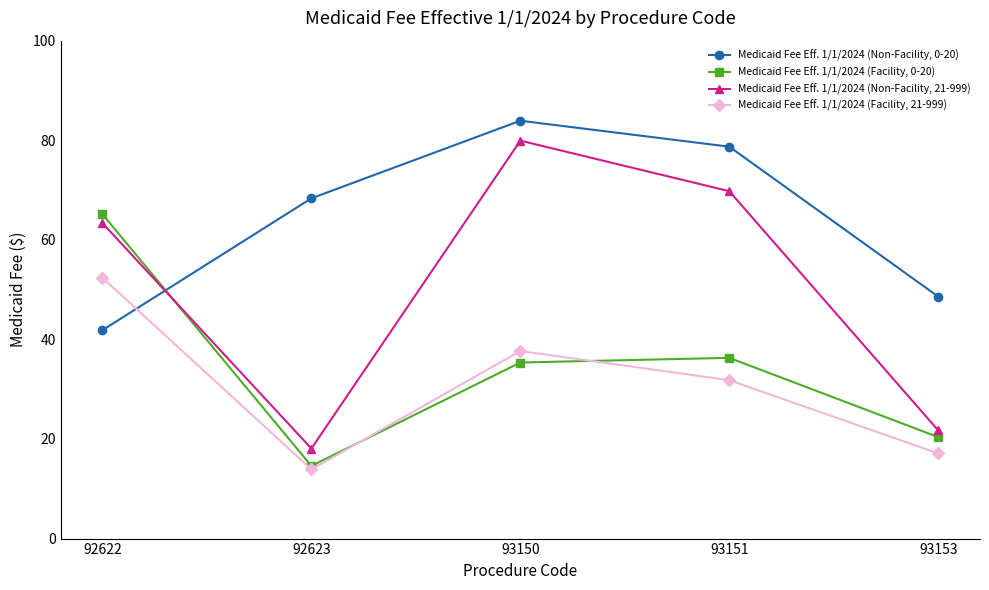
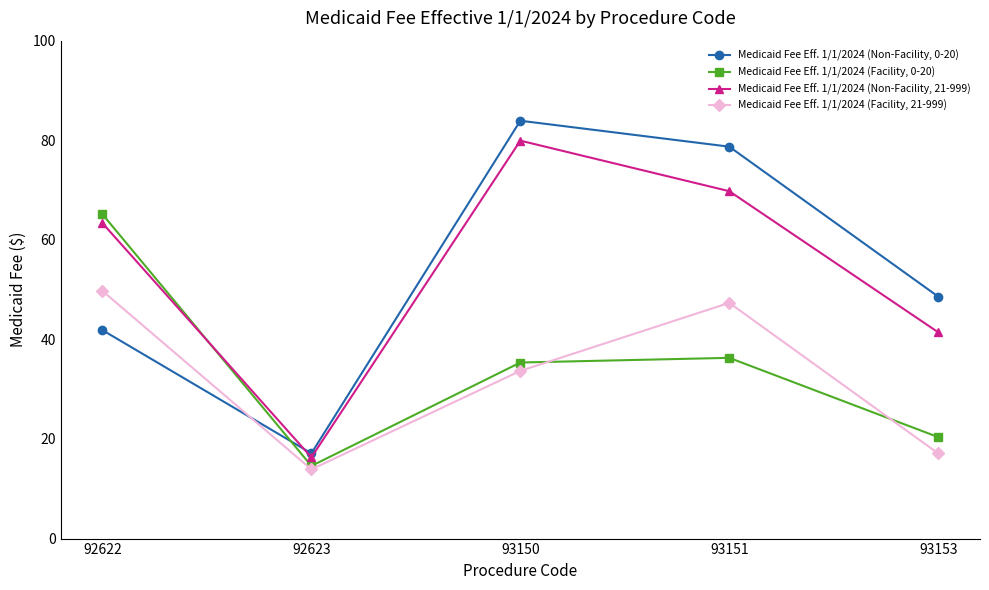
Medicaid Fee Eff. 1/1/2024 (Facility, 21-999), 92622: 52 -> 50
Medicaid Fee Eff. 1/1/2024 (Non-Facility, 0-20), 92623: 68 -> 17
Medicaid Fee Eff. 1/1/2024 (Non-Facility, 21-999), 92623: 18 -> 16
Medicaid Fee Eff. 1/1/2024 (Facility, 21-999), 93150: 38 -> 34
Medicaid Fee Eff. 1/1/2024 (Facility, 21-999), 93151: 32 -> 47
Medicaid Fee Eff. 1/1/2024 (Non-Facility, 21-999), 93153: 22 -> 41
